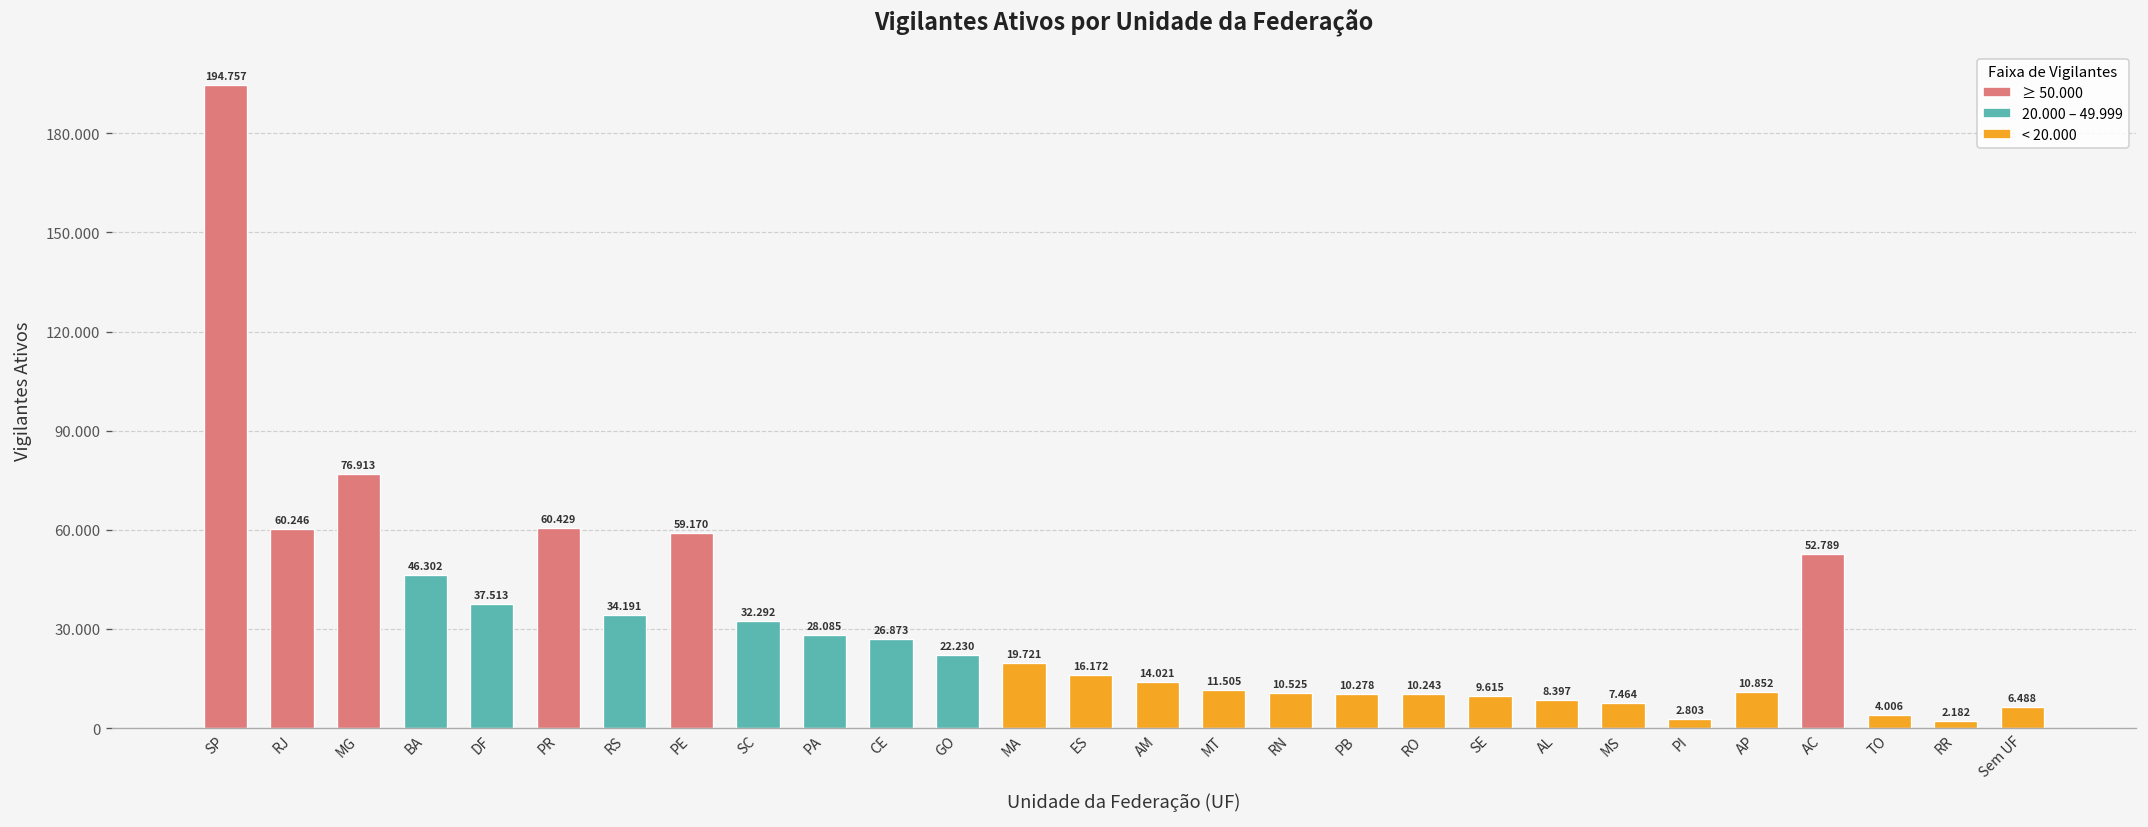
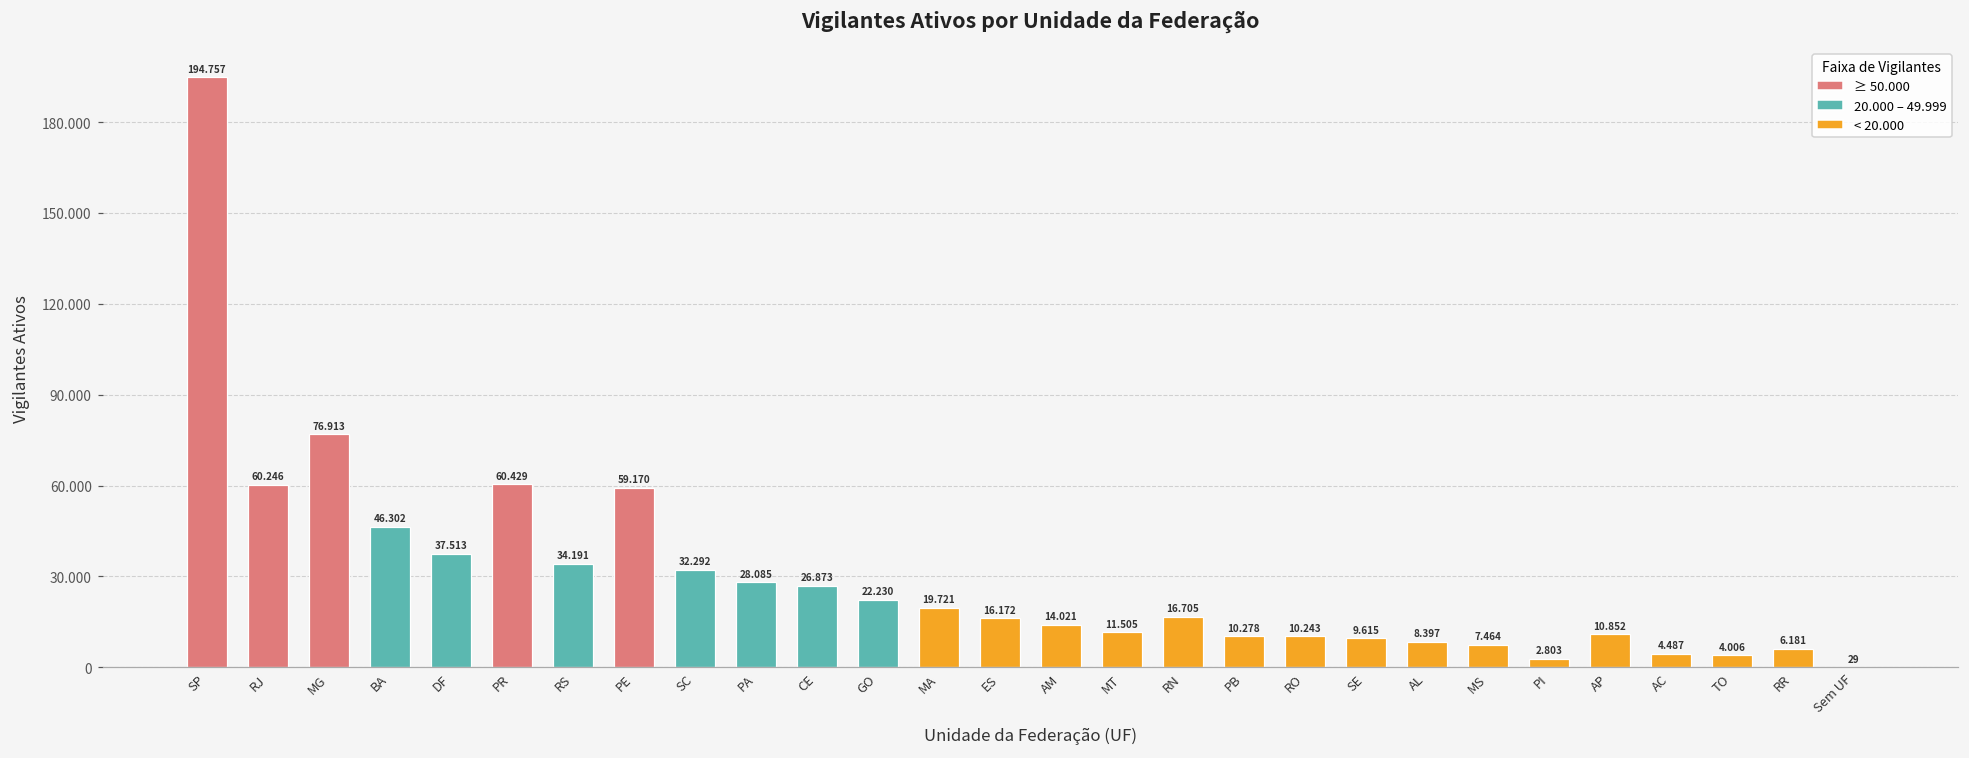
RN: 10.525 -> 16.705
AC: 52.789 -> 4.487
RR: 2.182 -> 6.181
Sem UF: 6.488 -> 29
